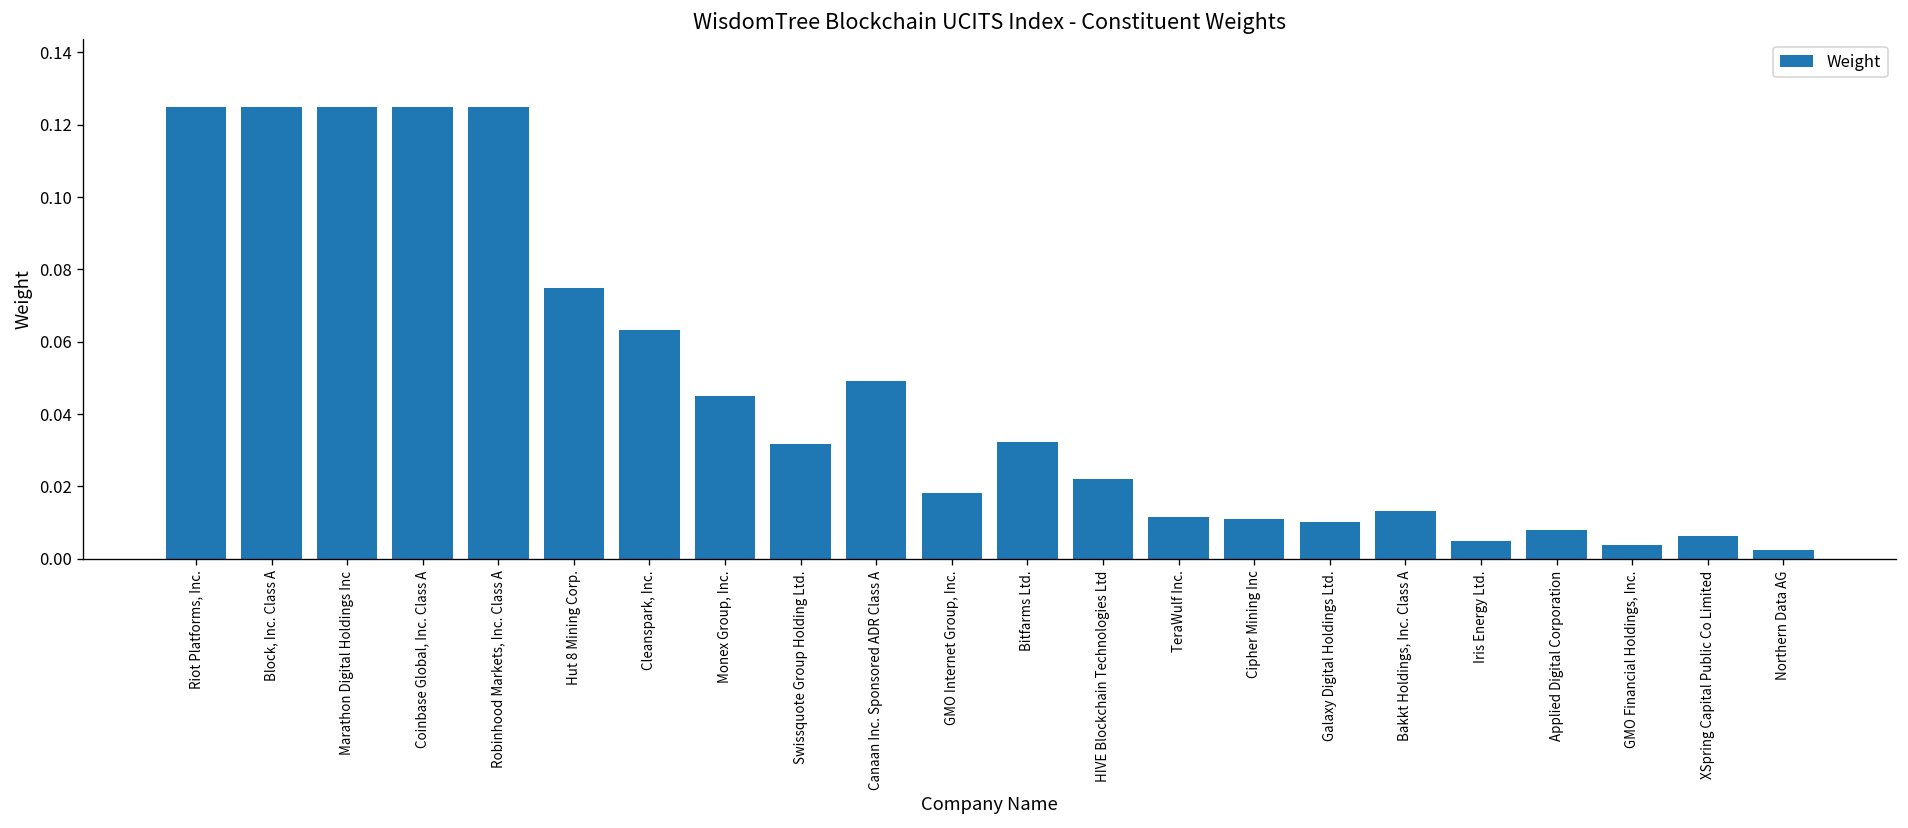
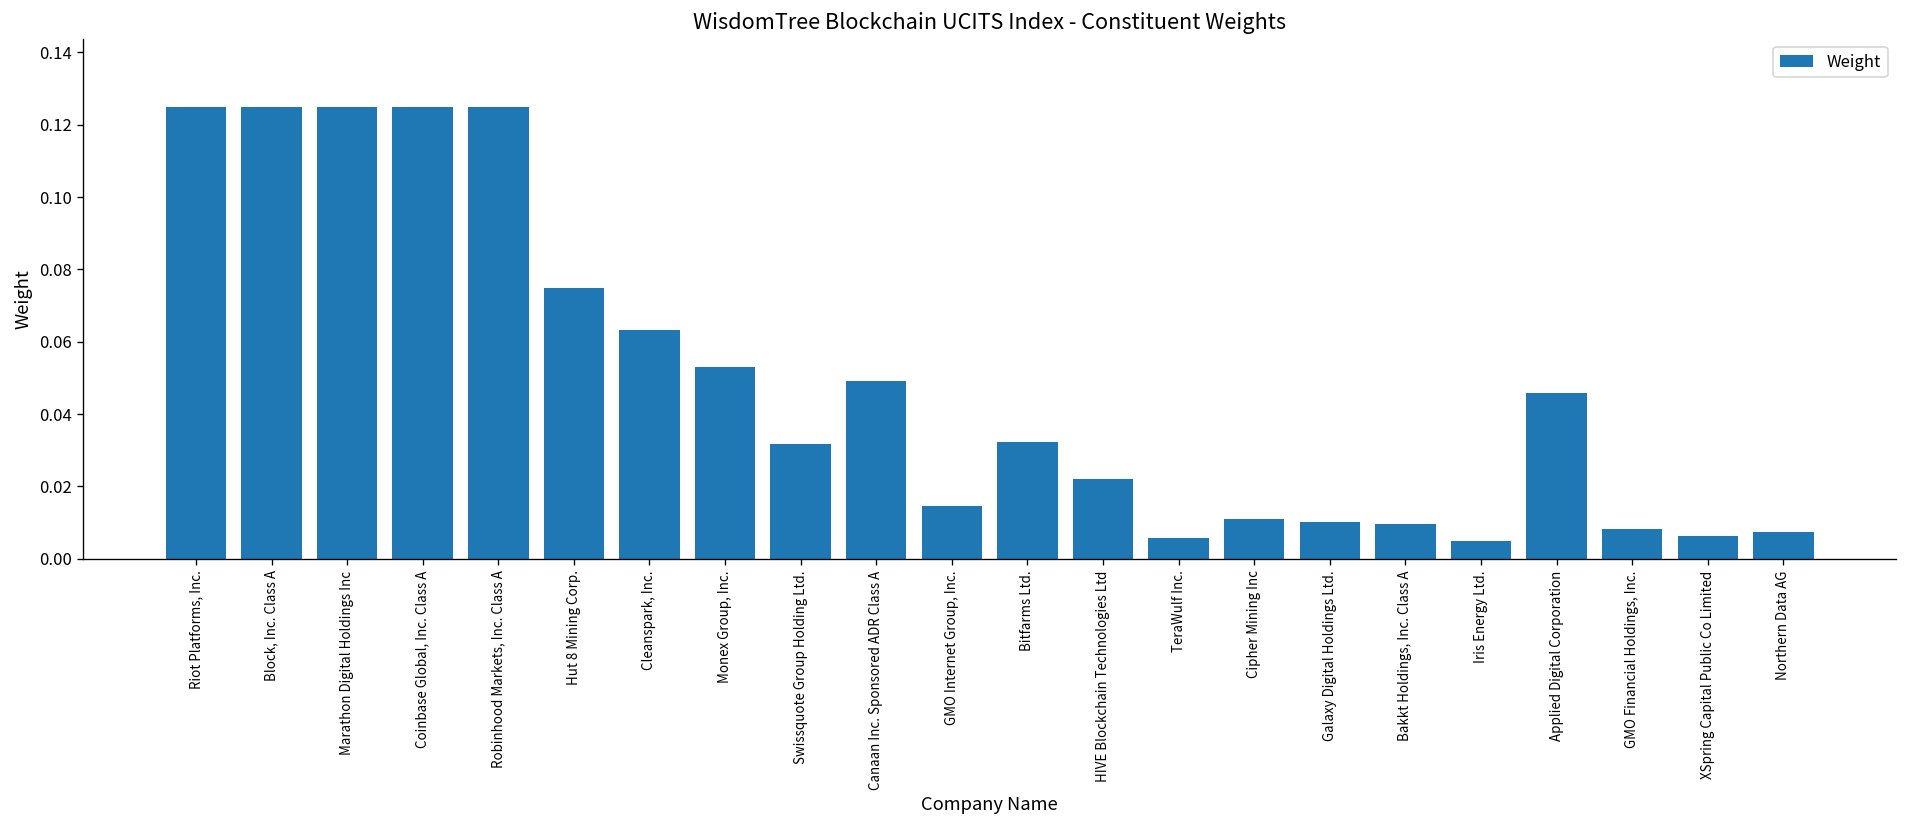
Monex Group, Inc.: 0.045 -> 0.053
GMO Internet Group, Inc.: 0.018 -> 0.015
TeraWulf Inc.: 0.012 -> 0.006
Bakkt Holdings, Inc. Class A: 0.013 -> 0.010
Applied Digital Corporation: 0.008 -> 0.046
GMO Financial Holdings, Inc.: 0.004 -> 0.008
Northern Data AG: 0.002 -> 0.007
